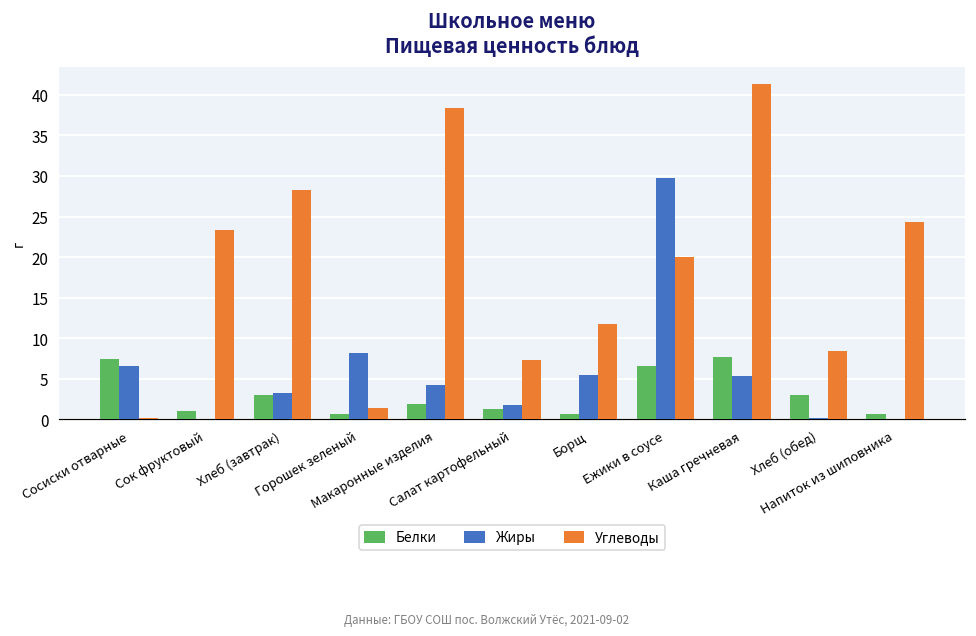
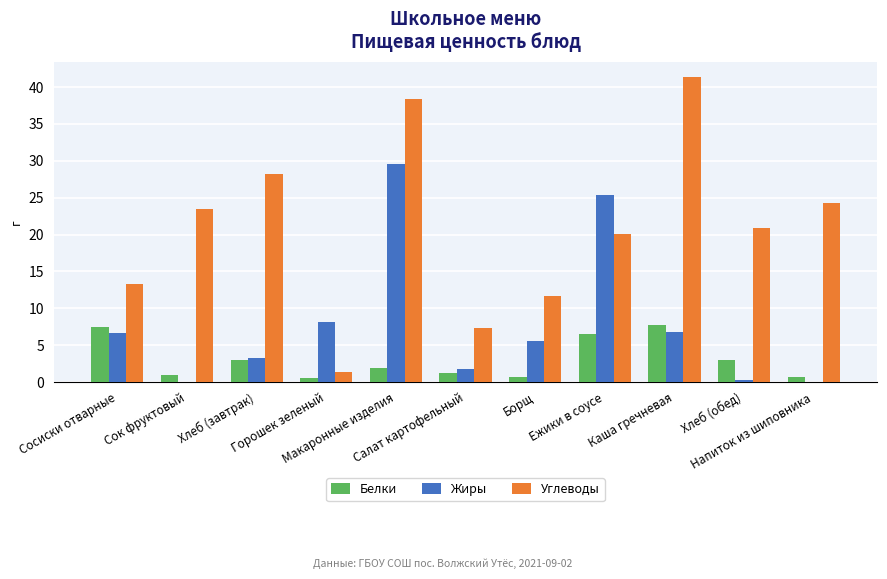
Углеводы, Сосиски отварные: 0 -> 13
Жиры, Макаронные изделия: 4 -> 30
Жиры, Ежики в соусе: 30 -> 25
Жиры, Каша гречневая: 5 -> 7
Углеводы, Хлеб (обед): 8 -> 21
